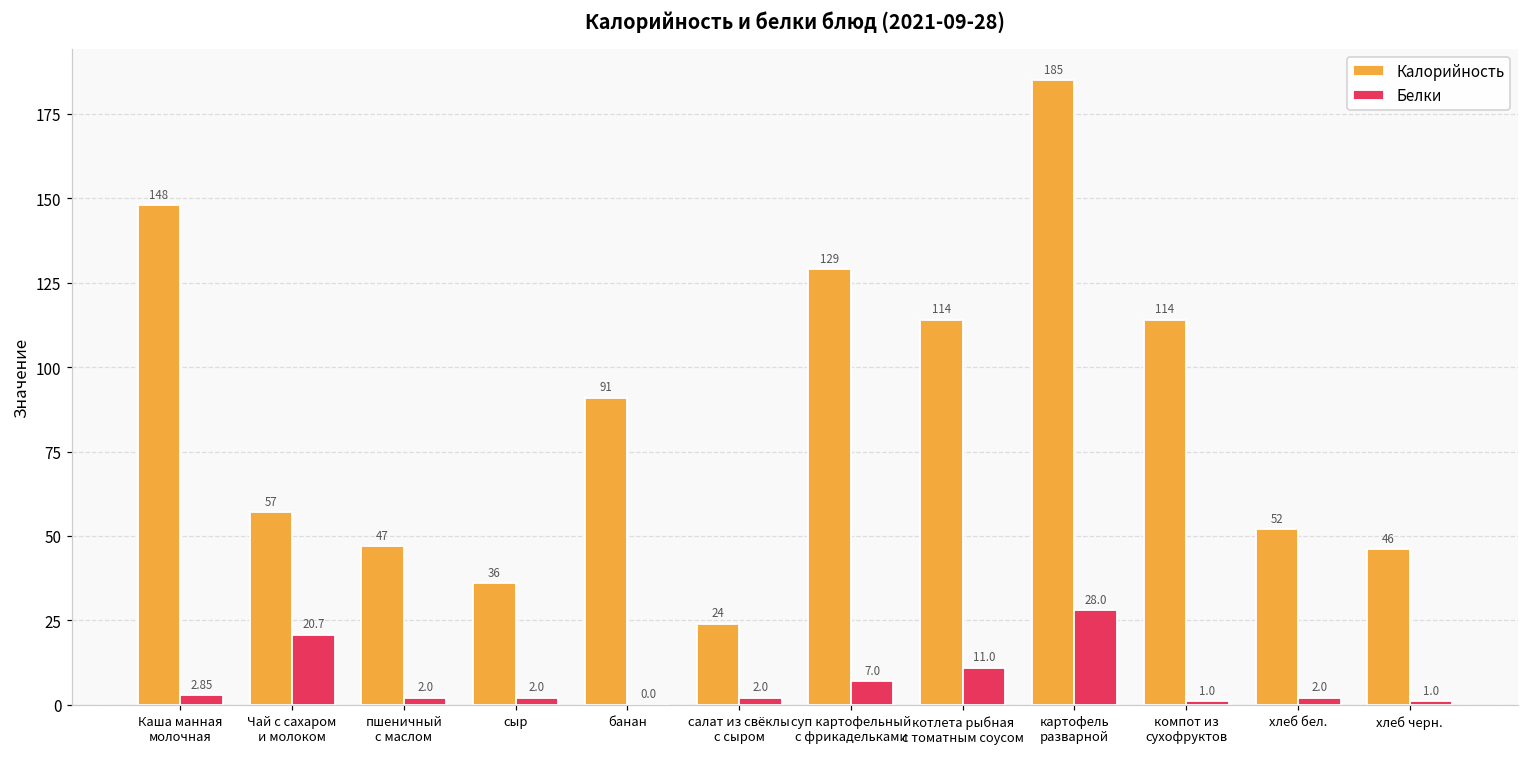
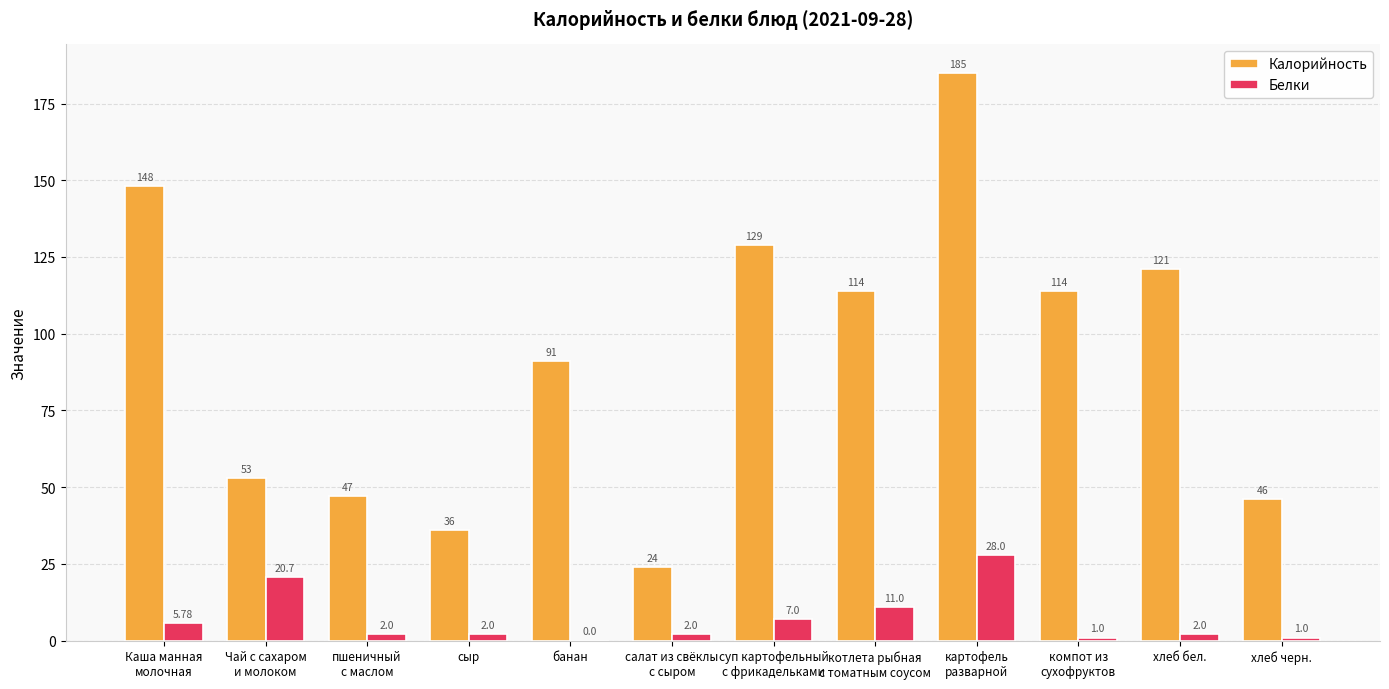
Белки, Каша манная молочная: 2.85 -> 5.78
Калорийность, Чай с сахаром и молоком: 57 -> 53
Калорийность, хлеб бел.: 52 -> 121
